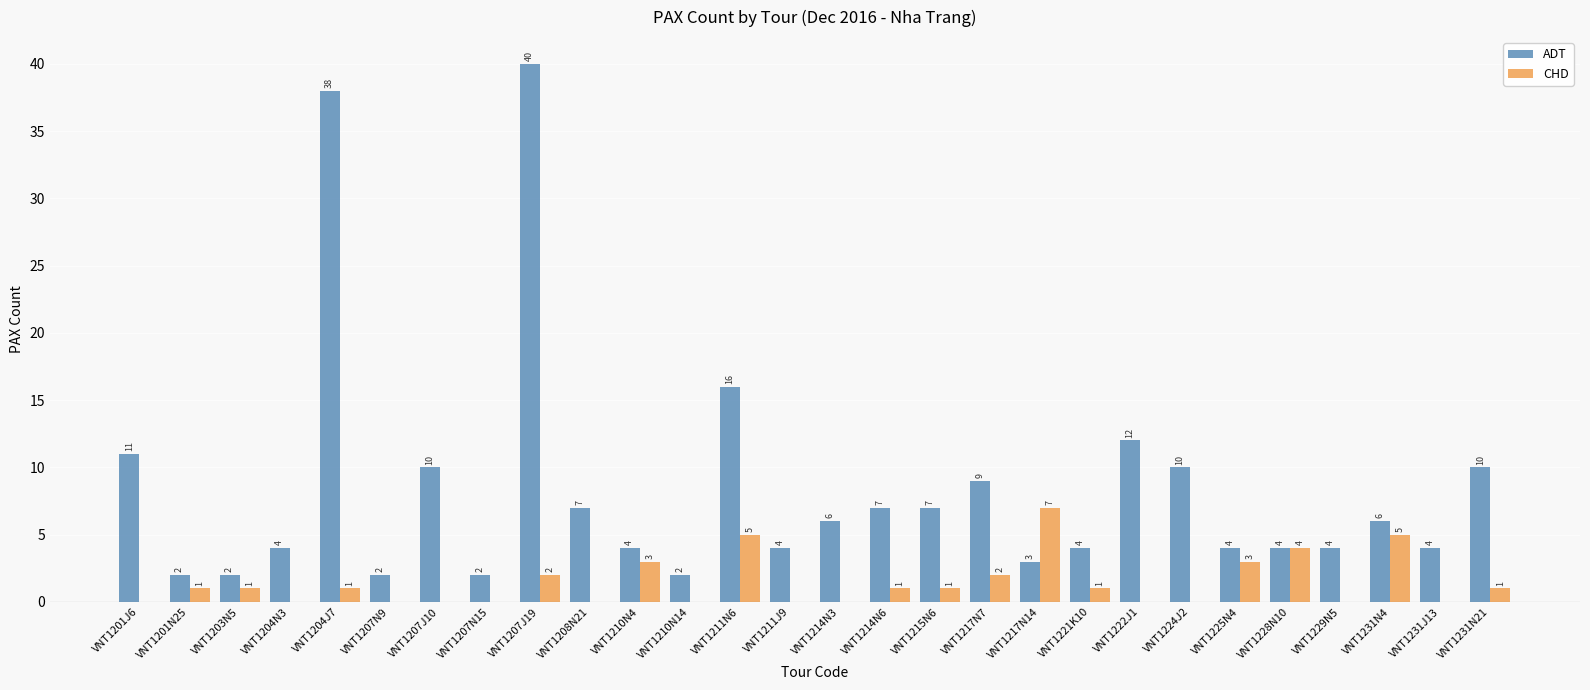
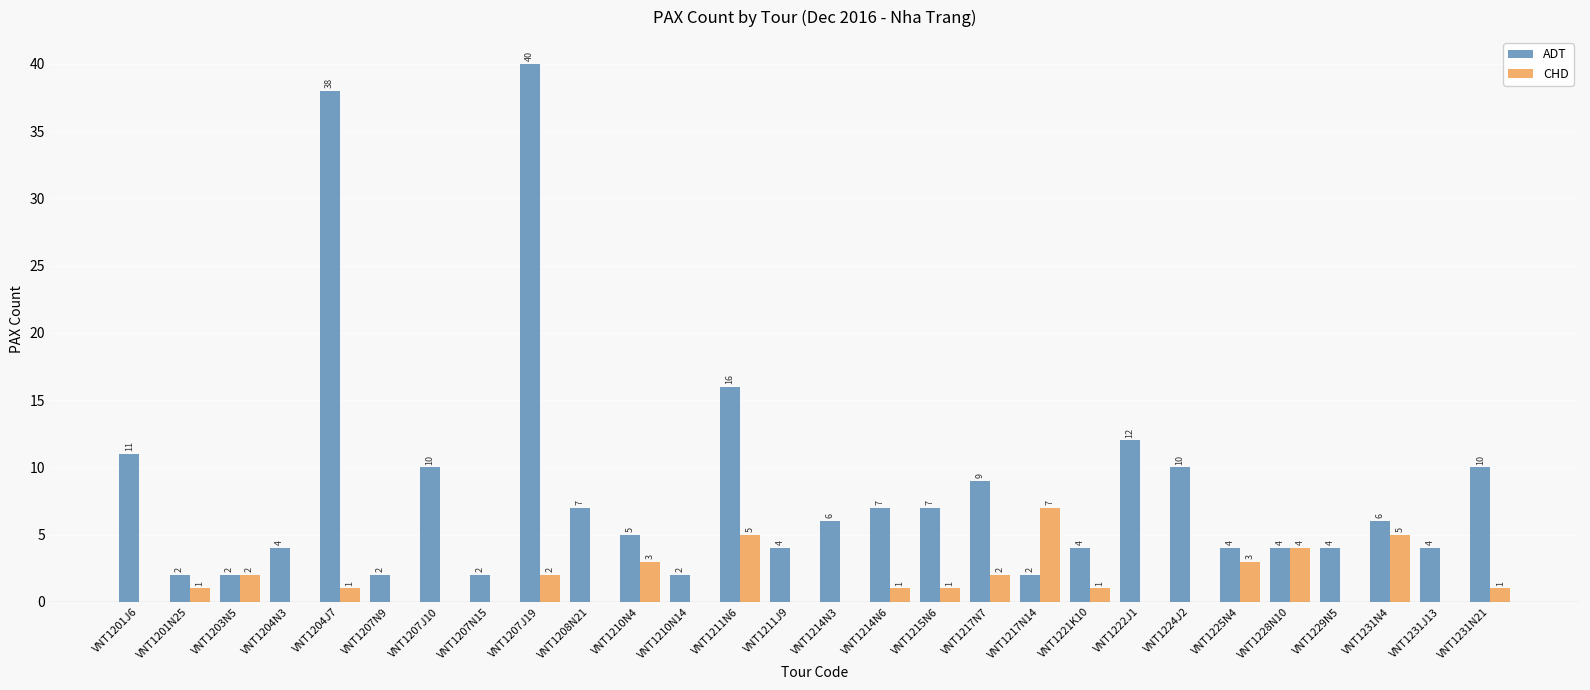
CHD, VNT1203N5: 1 -> 2
ADT, VNT1210N4: 4 -> 5
ADT, VNT1217N14: 3 -> 2
